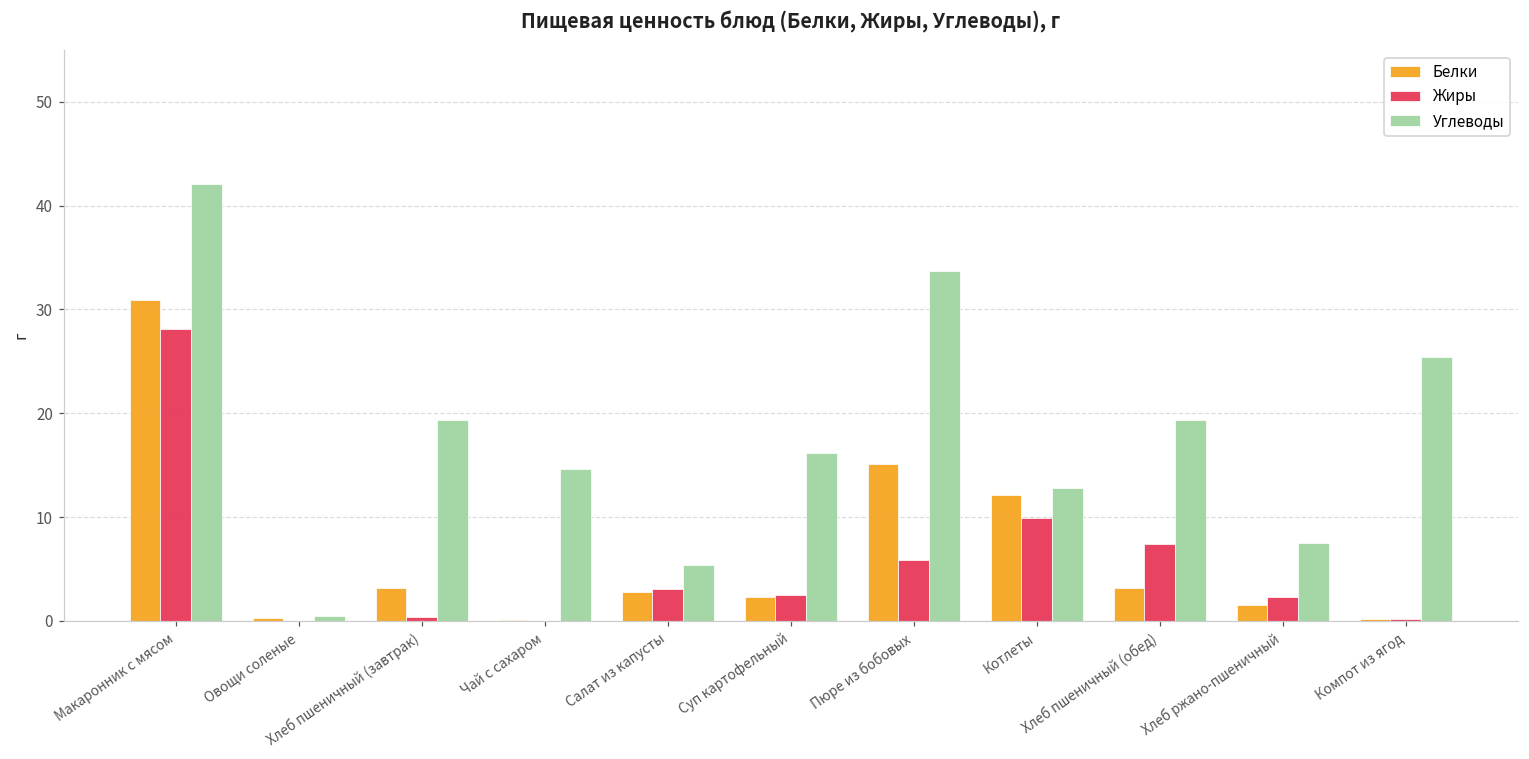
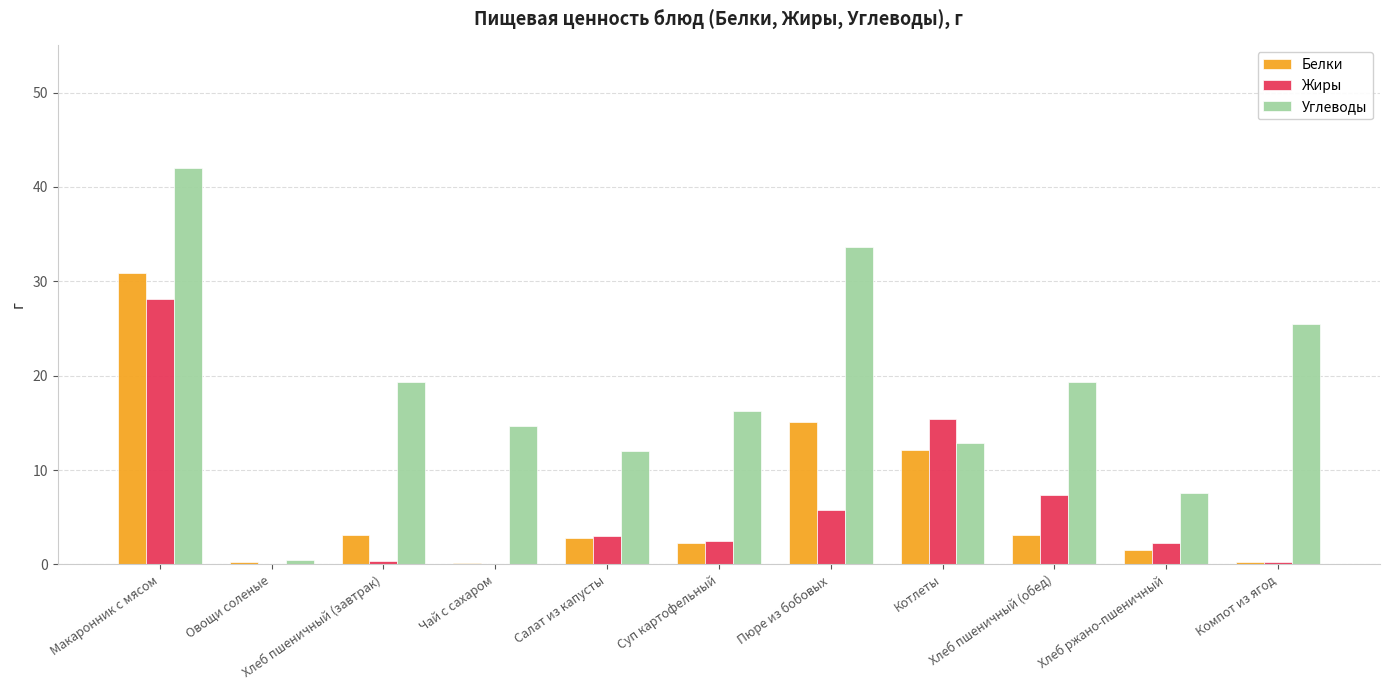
Углеводы, Салат из капусты: 5 -> 12
Жиры, Котлеты: 10 -> 15
